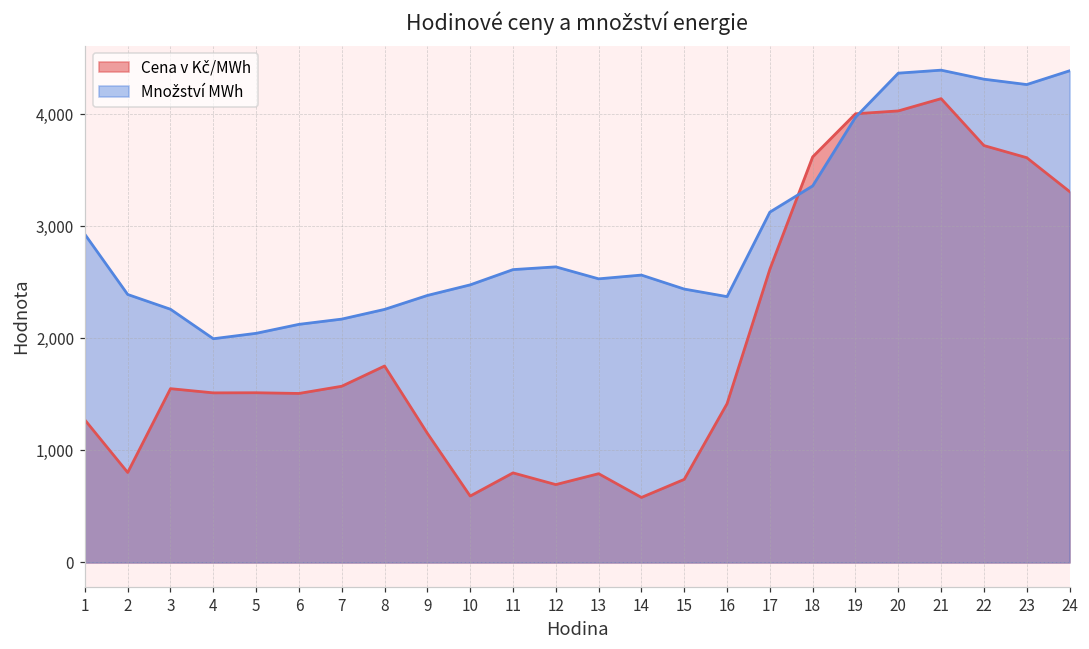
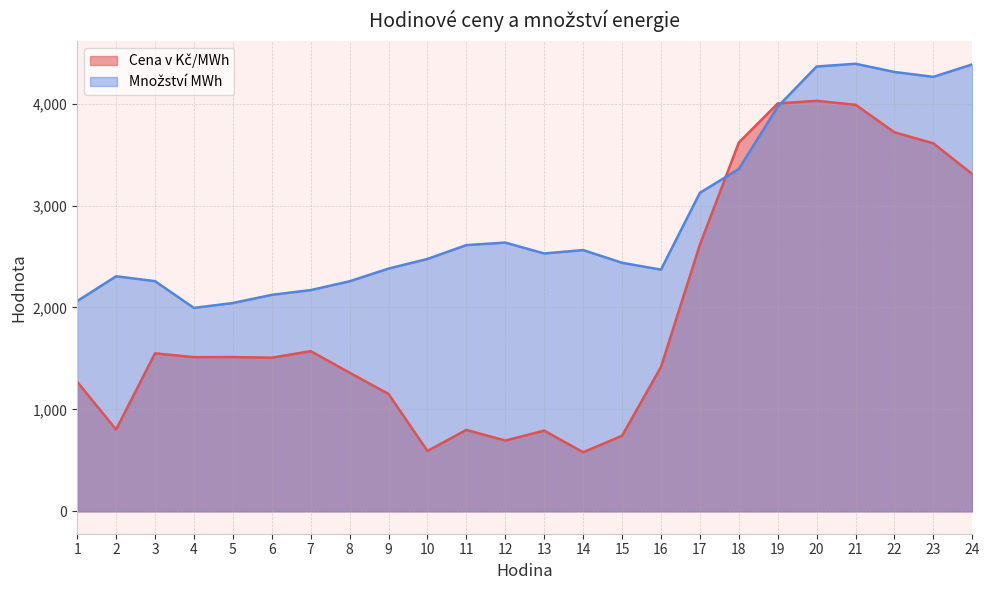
Množství MWh, 1: 2,930 -> 2,060
Množství MWh, 2: 2,390 -> 2,310
Cena v Kč/MWh, 8: 1,750 -> 1,360
Cena v Kč/MWh, 21: 4,140 -> 3,990
